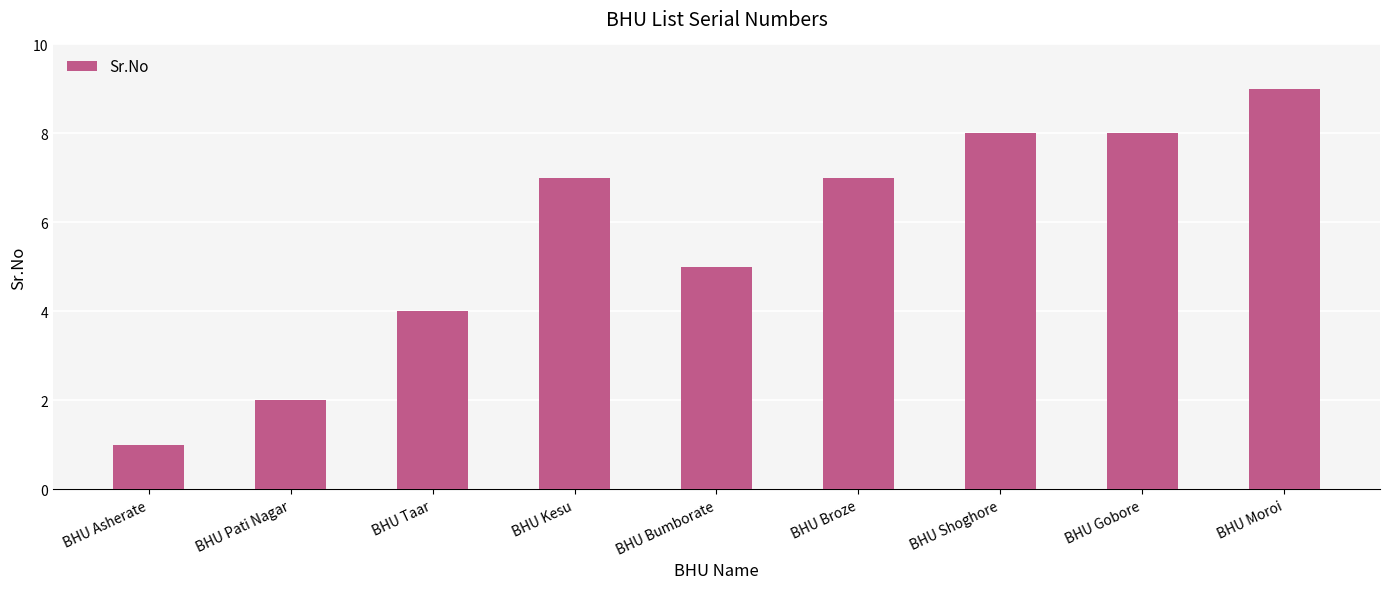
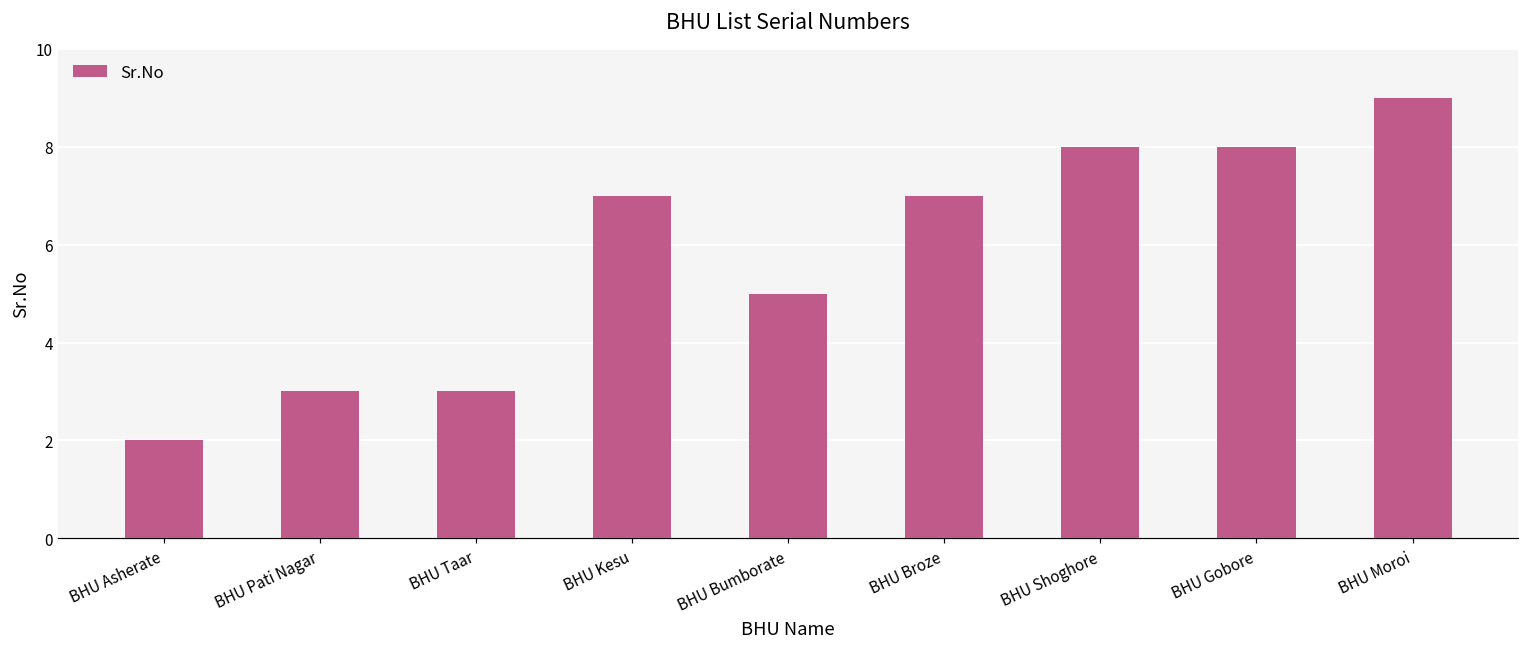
BHU Asherate: 1 -> 2
BHU Pati Nagar: 2 -> 3
BHU Taar: 4 -> 3
